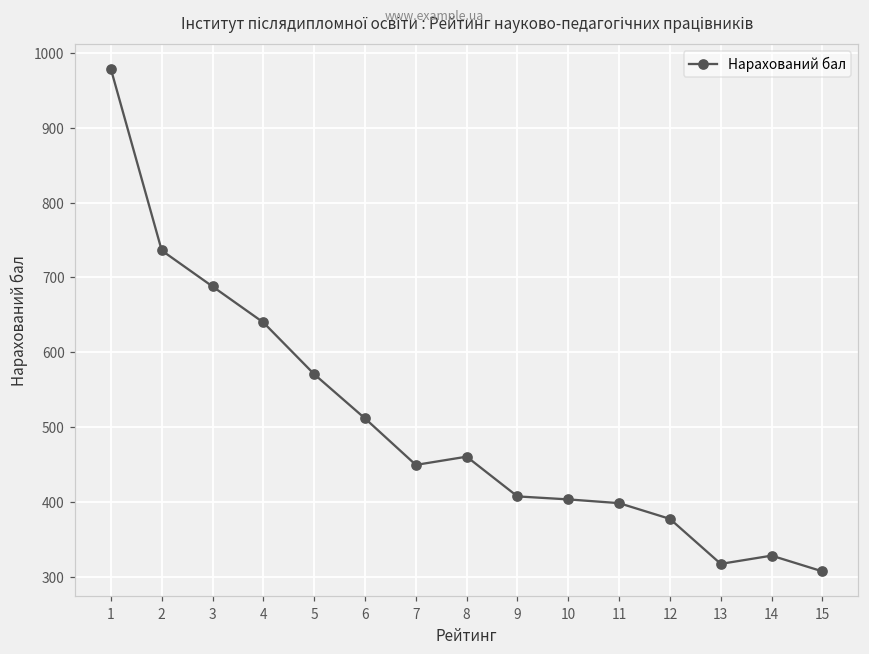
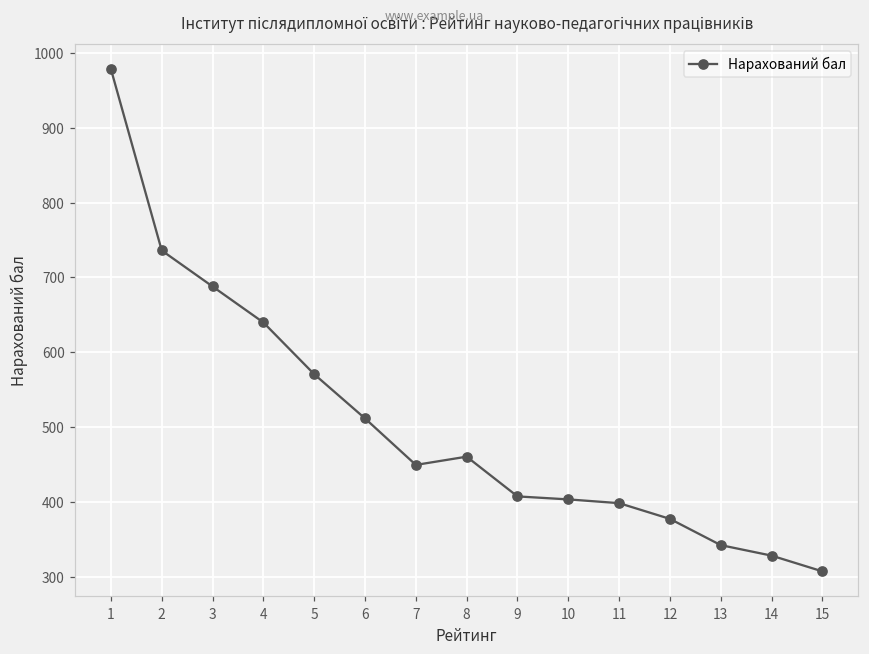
13: 320 -> 340
